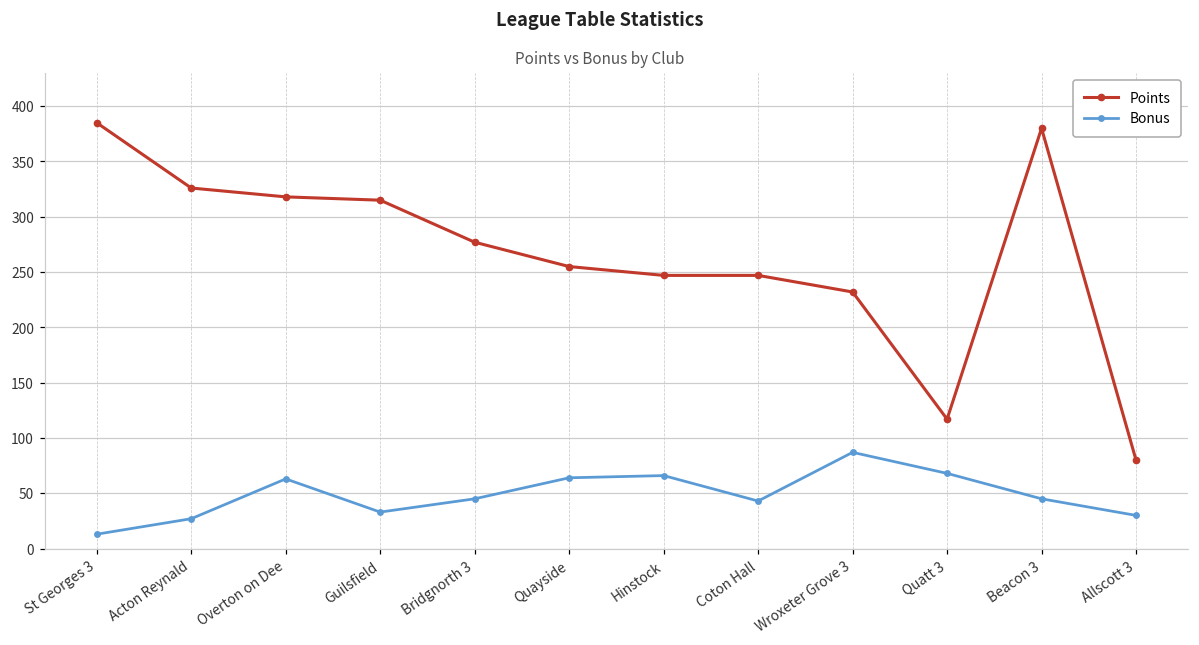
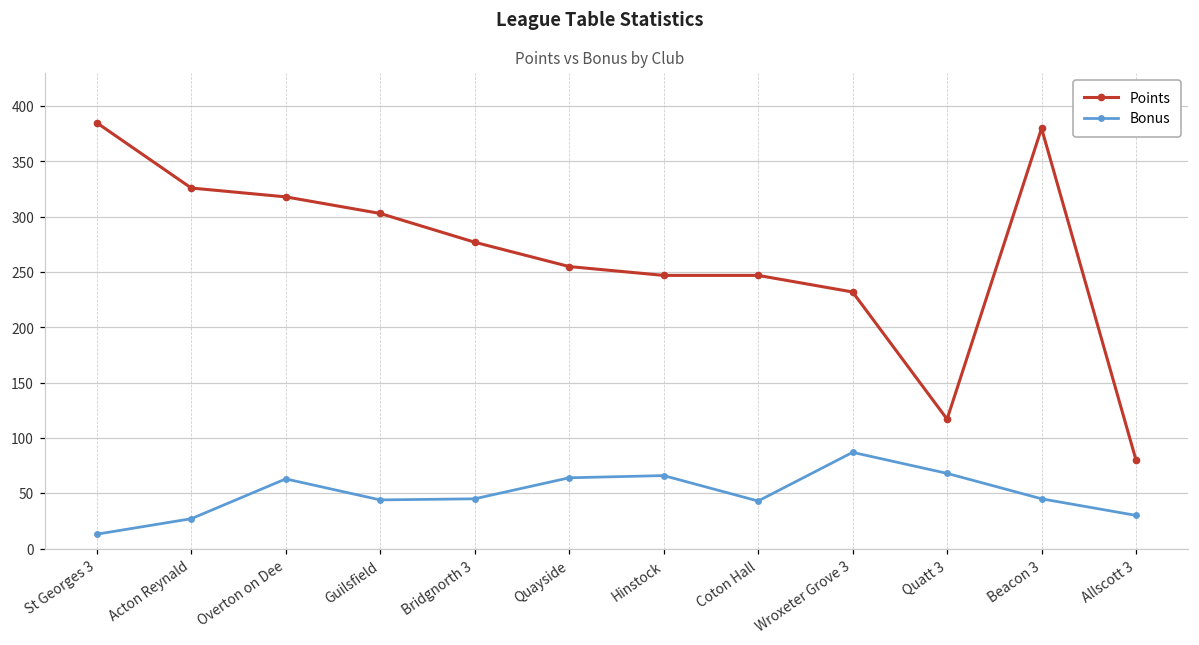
Points, Guilsfield: 315 -> 303
Bonus, Guilsfield: 33 -> 44
